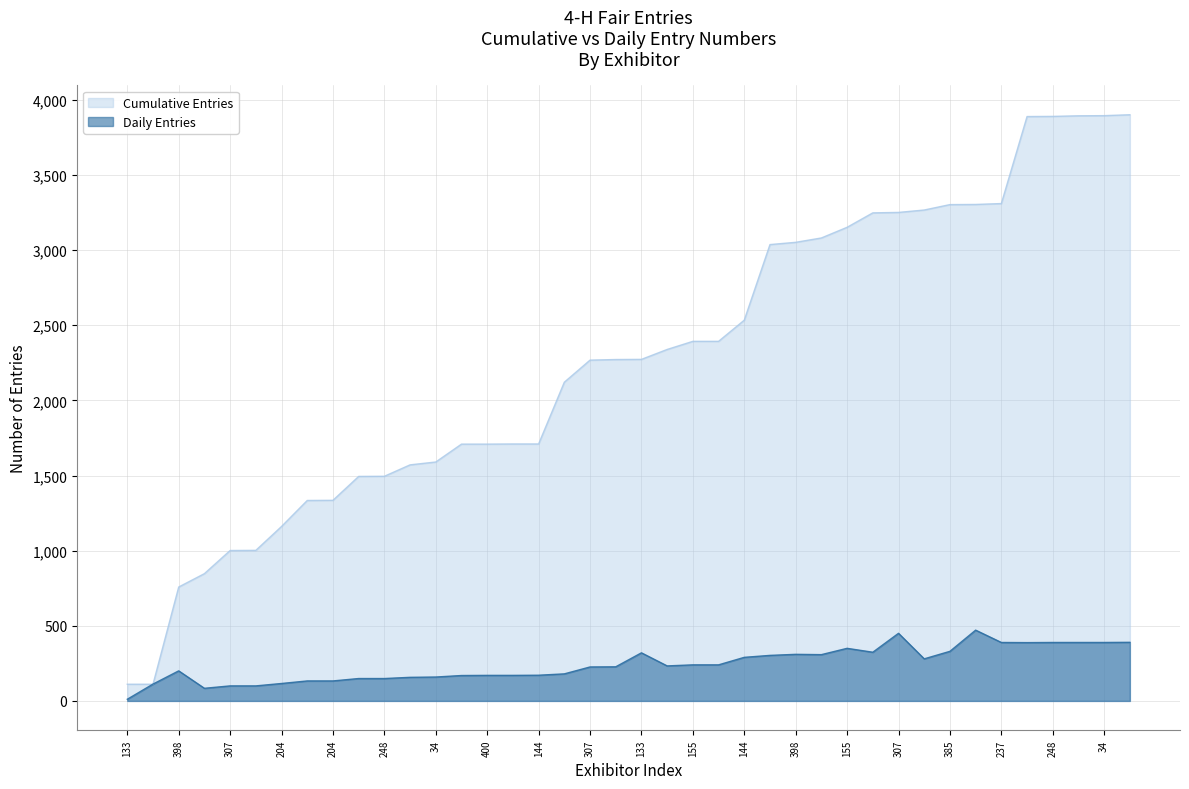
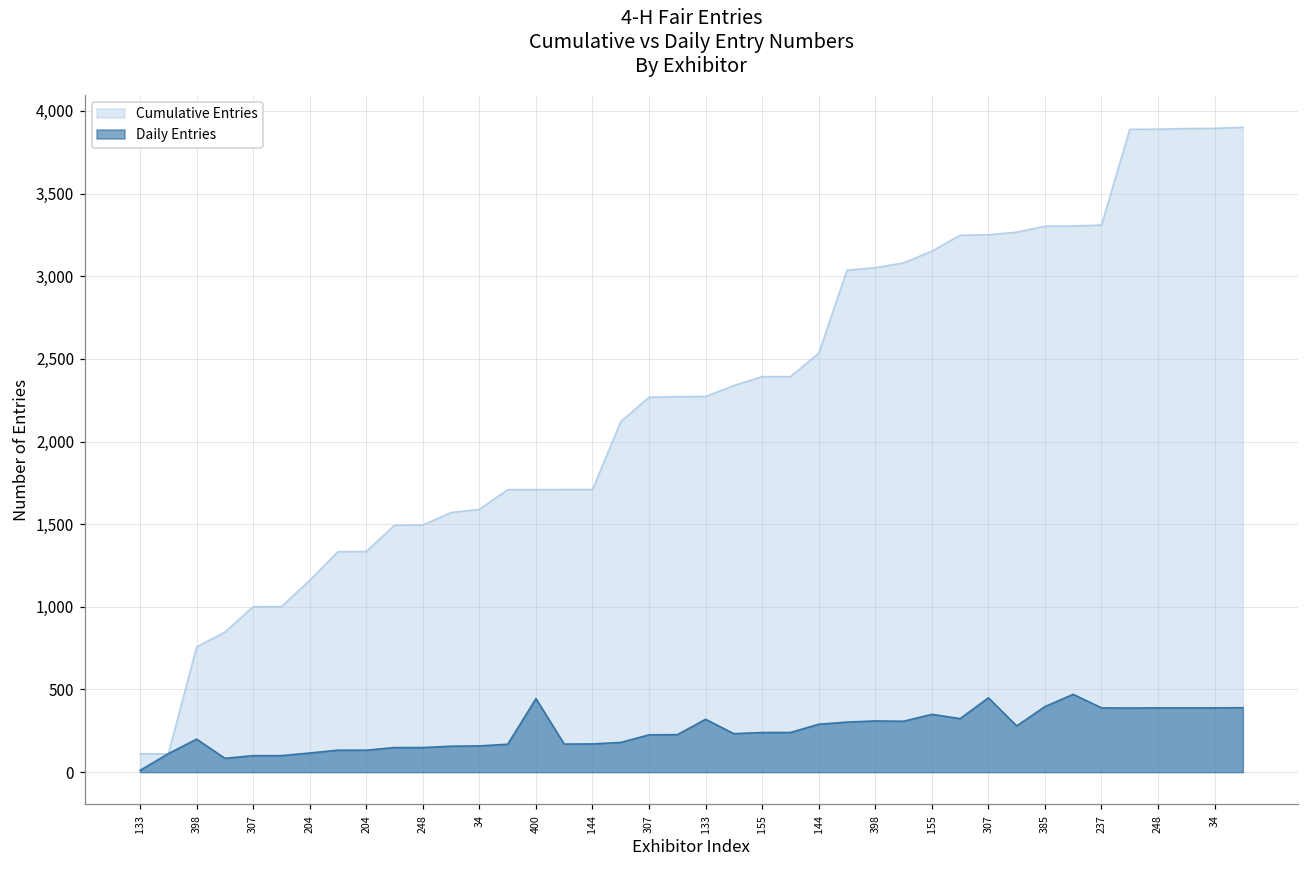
Daily Entries, 400: 170 -> 450
Daily Entries, 385: 330 -> 400
